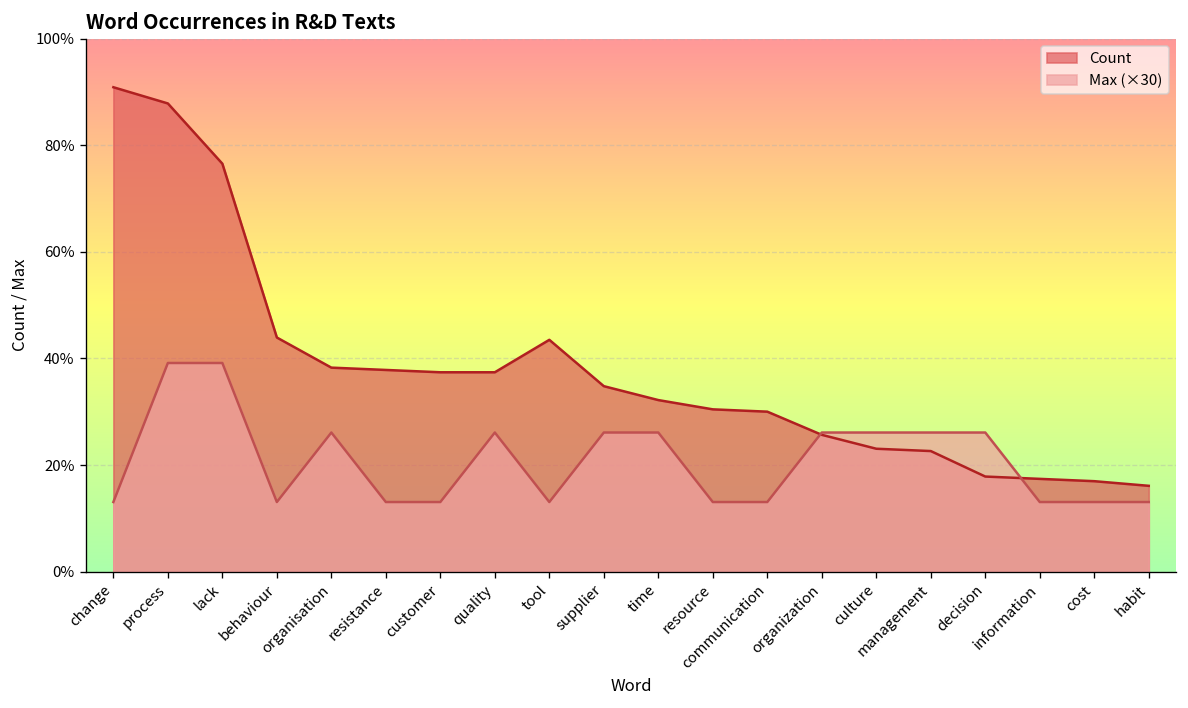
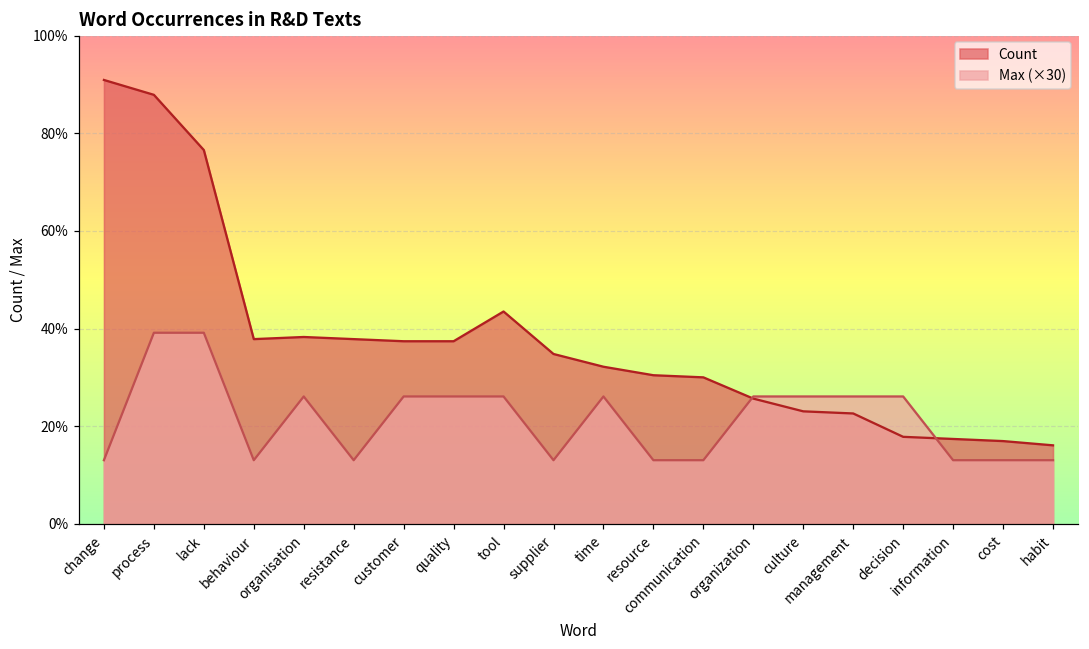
Count, behaviour: 44% -> 38%
Max (×30), customer: 13% -> 26%
Max (×30), tool: 13% -> 26%
Max (×30), supplier: 26% -> 13%
